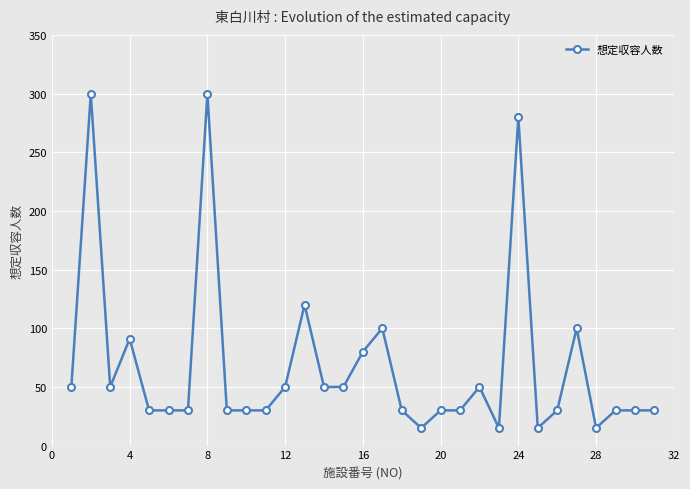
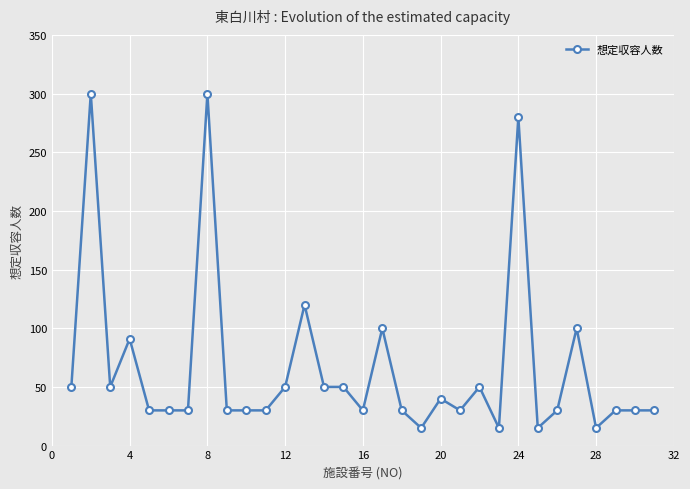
16: 80 -> 30
20: 30 -> 40
